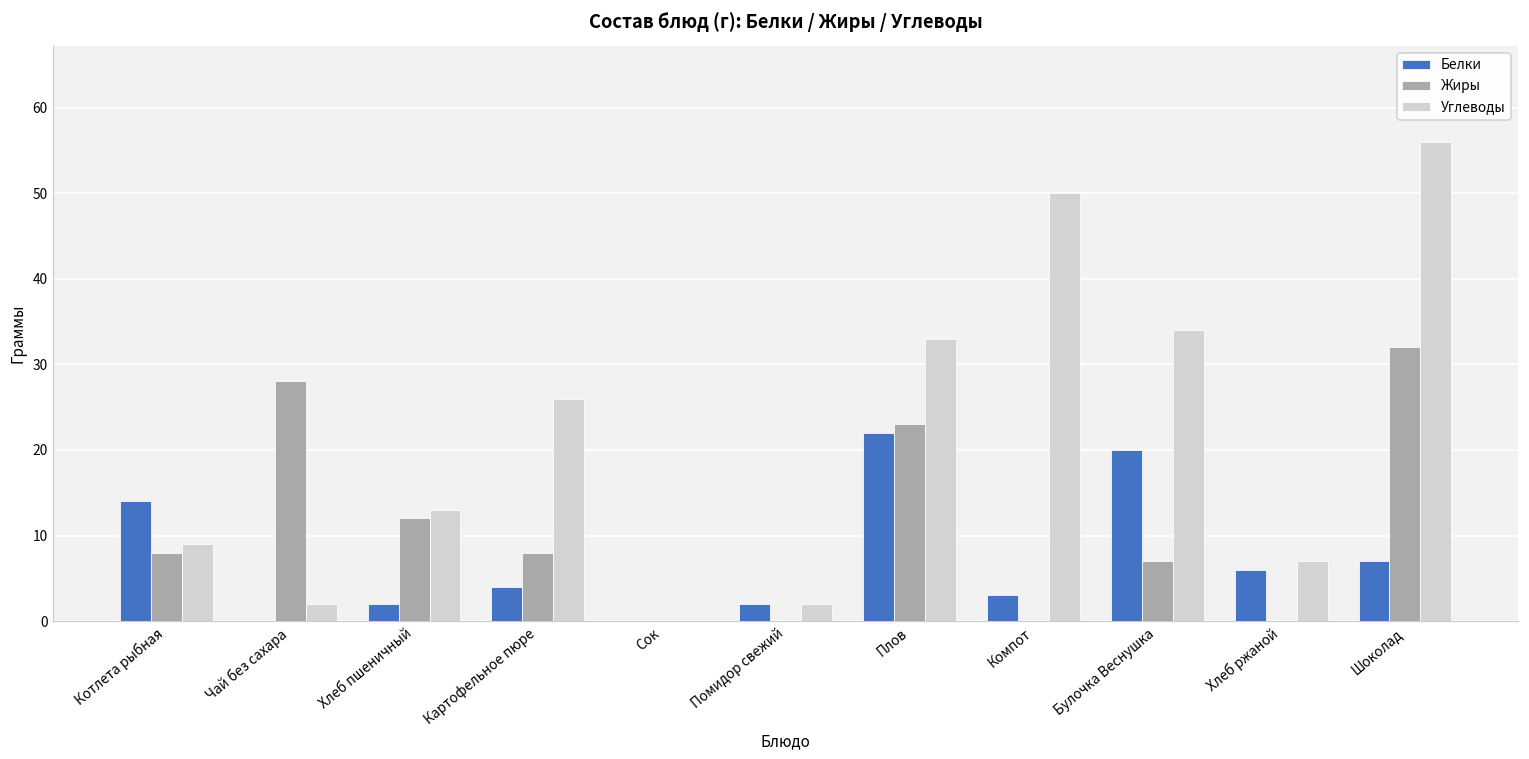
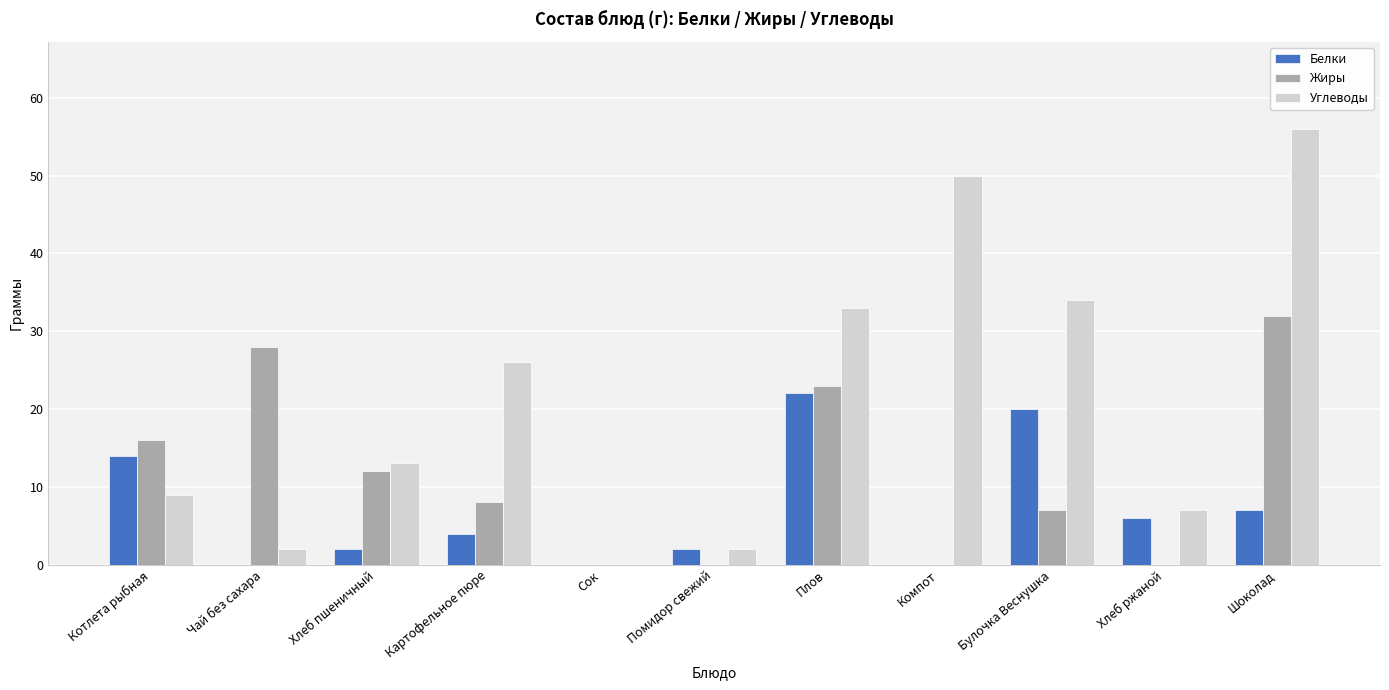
Жиры, Котлета рыбная: 8 -> 16
Белки, Компот: 3 -> 0
